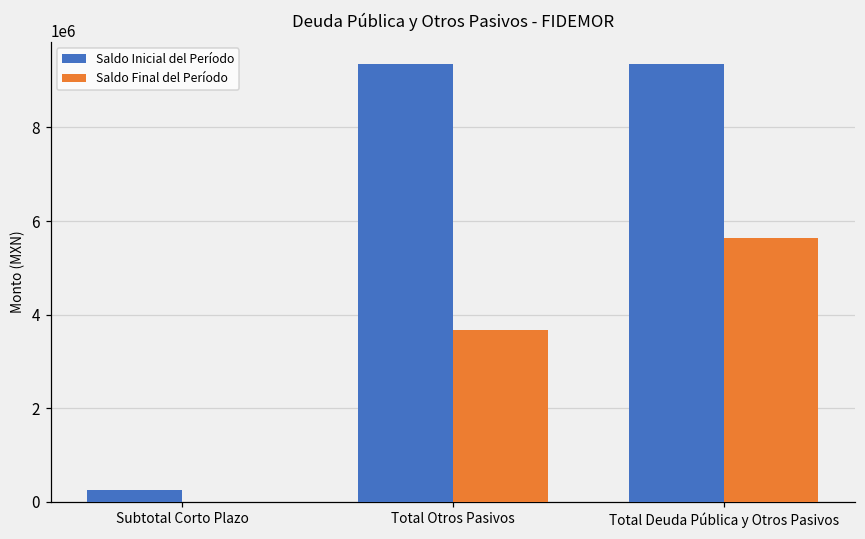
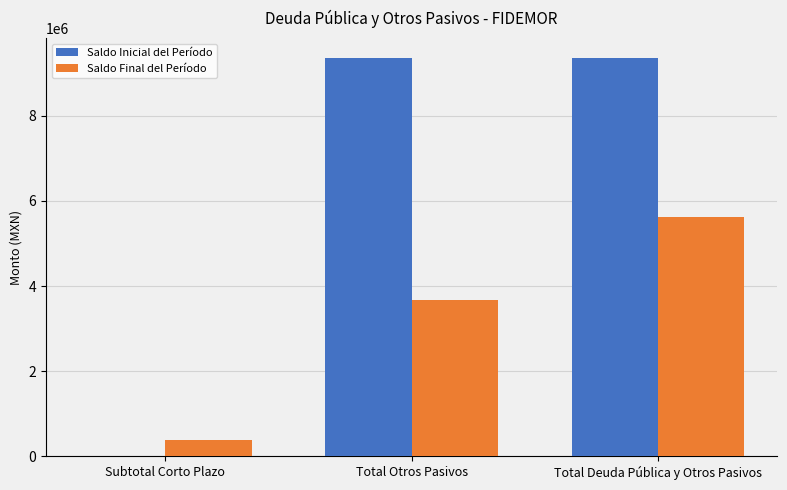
Saldo Inicial del Período, Subtotal Corto Plazo: 300000 -> 0
Saldo Final del Período, Subtotal Corto Plazo: 0 -> 400000
